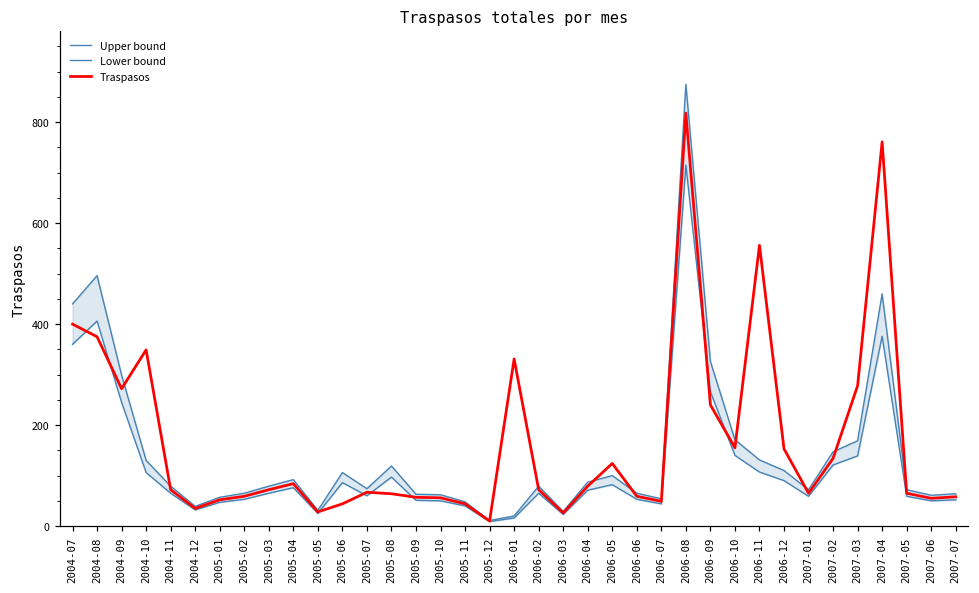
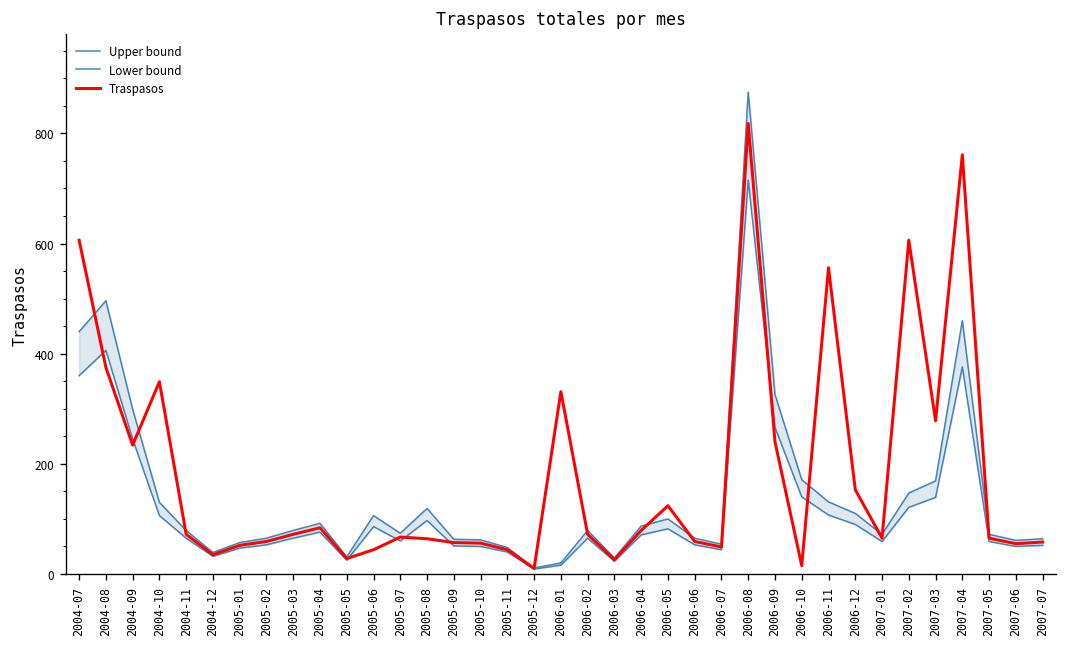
Traspasos, 2004-07: 400 -> 610
Traspasos, 2004-09: 270 -> 230
Traspasos, 2006-10: 160 -> 20
Traspasos, 2007-02: 130 -> 610
